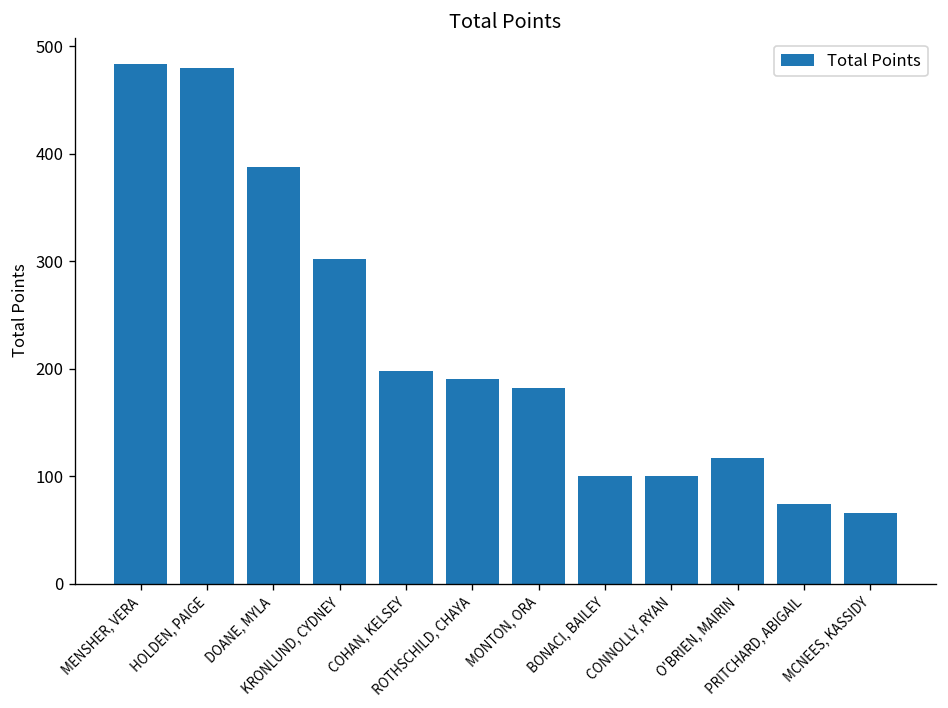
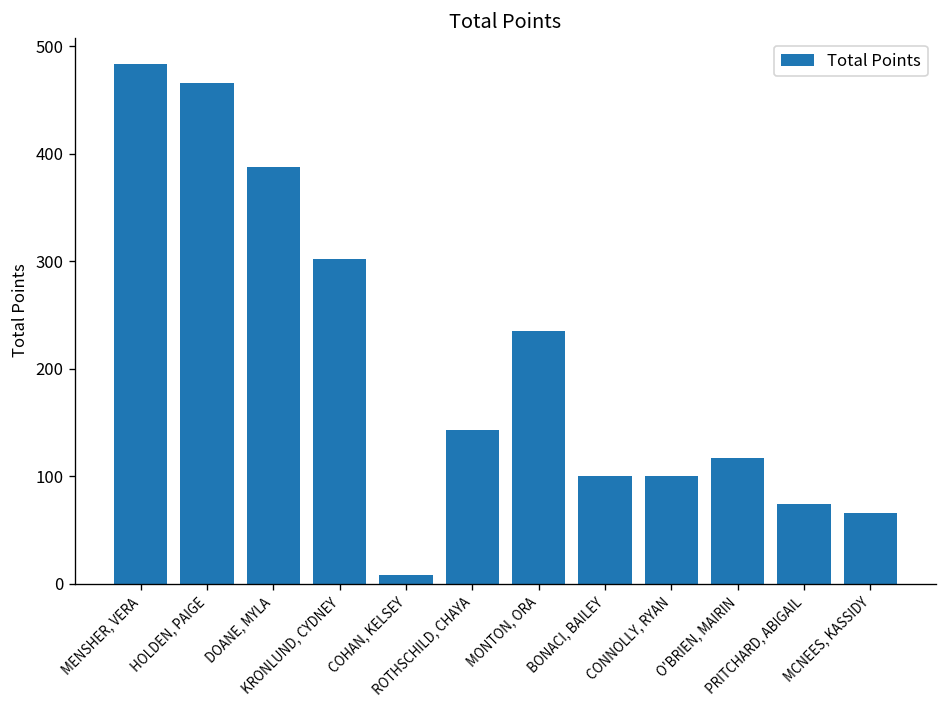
HOLDEN, PAIGE: 480 -> 470
COHAN, KELSEY: 200 -> 10
ROTHSCHILD, CHAYA: 190 -> 140
MONTON, ORA: 180 -> 240
